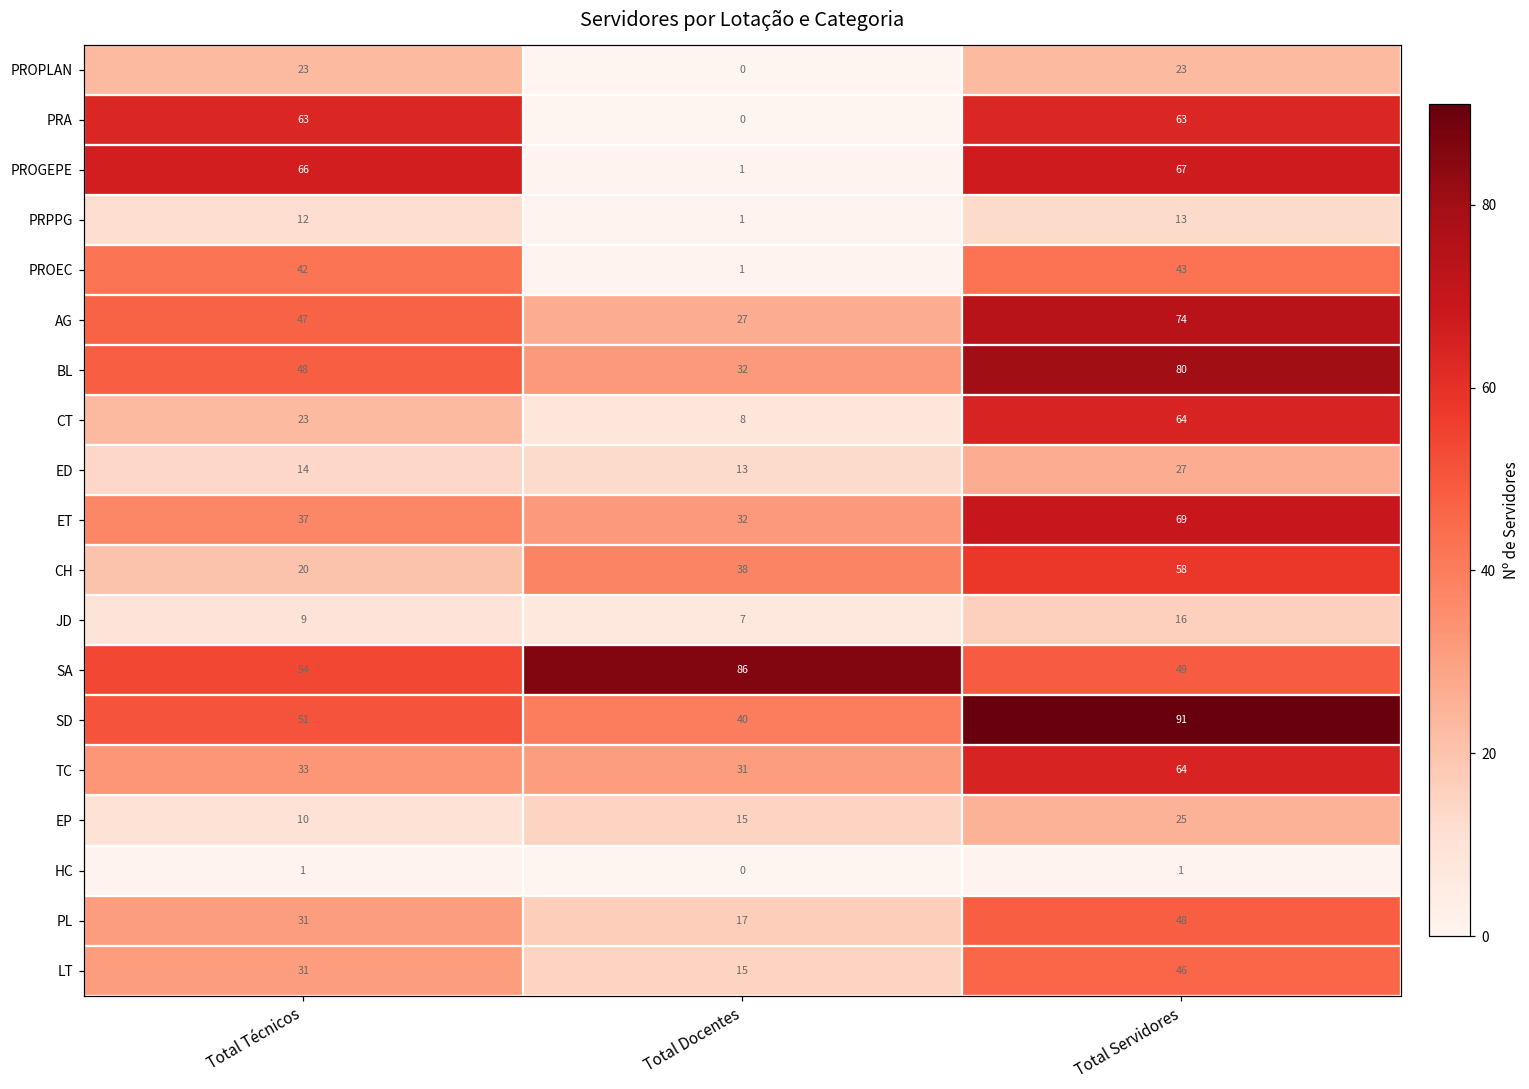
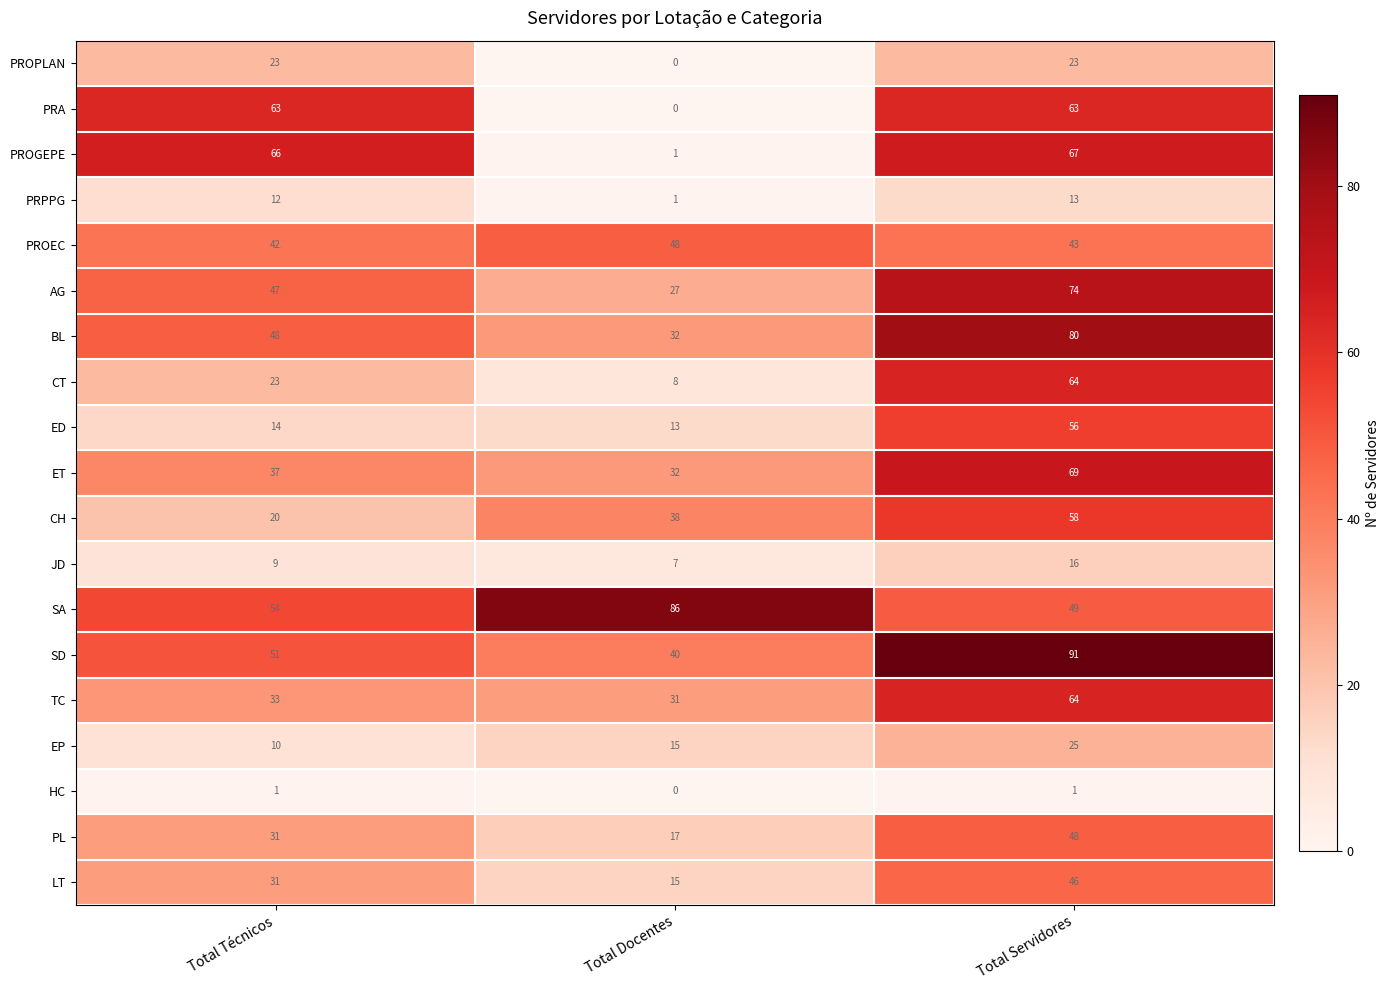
PROEC, Total Docentes: 1 -> 48
ED, Total Servidores: 27 -> 56
